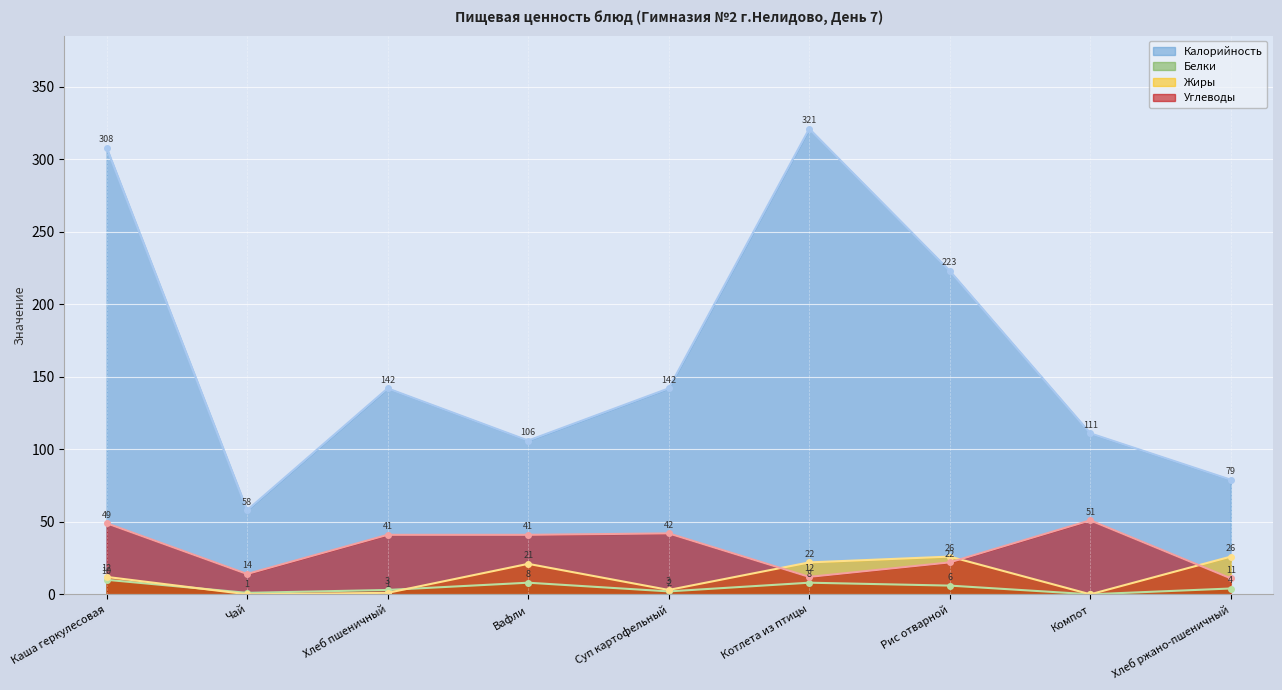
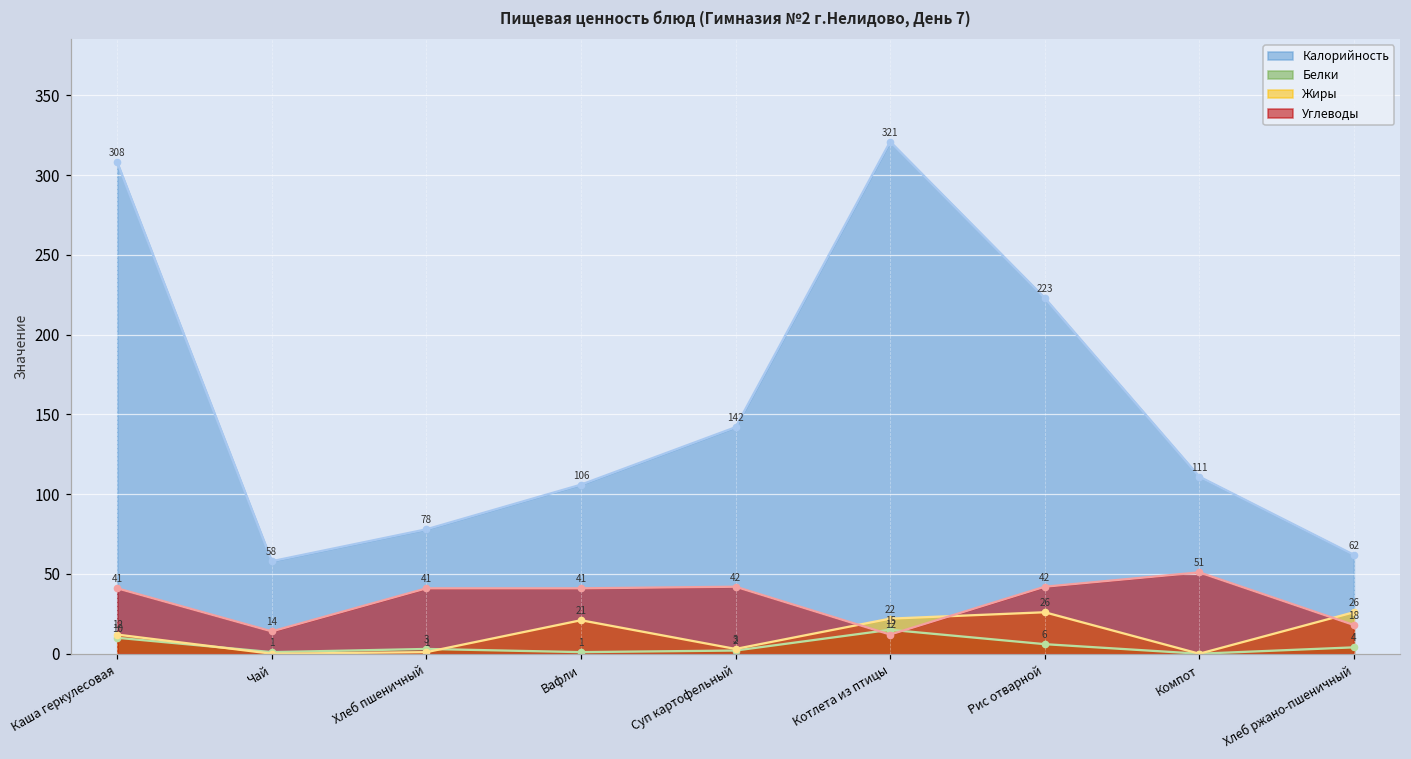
Углеводы, Каша геркулесовая: 49 -> 41
Калорийность, Хлеб пшеничный: 142 -> 78
Белки, Вафли: 8 -> 1
Белки, Котлета из птицы: 8 -> 15
Углеводы, Рис отварной: 22 -> 42
Калорийность, Хлеб ржано-пшеничный: 79 -> 62
Углеводы, Хлеб ржано-пшеничный: 11 -> 18
